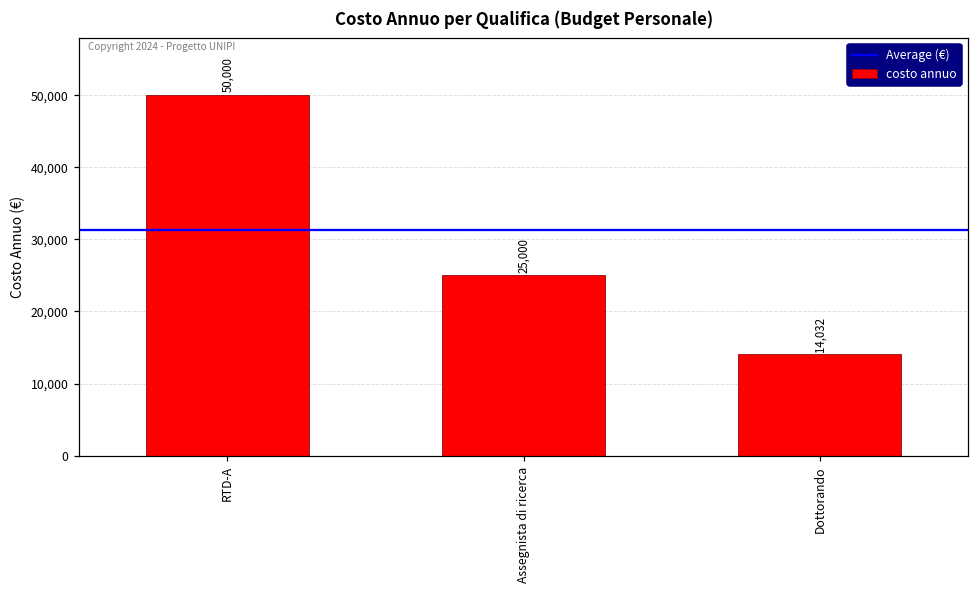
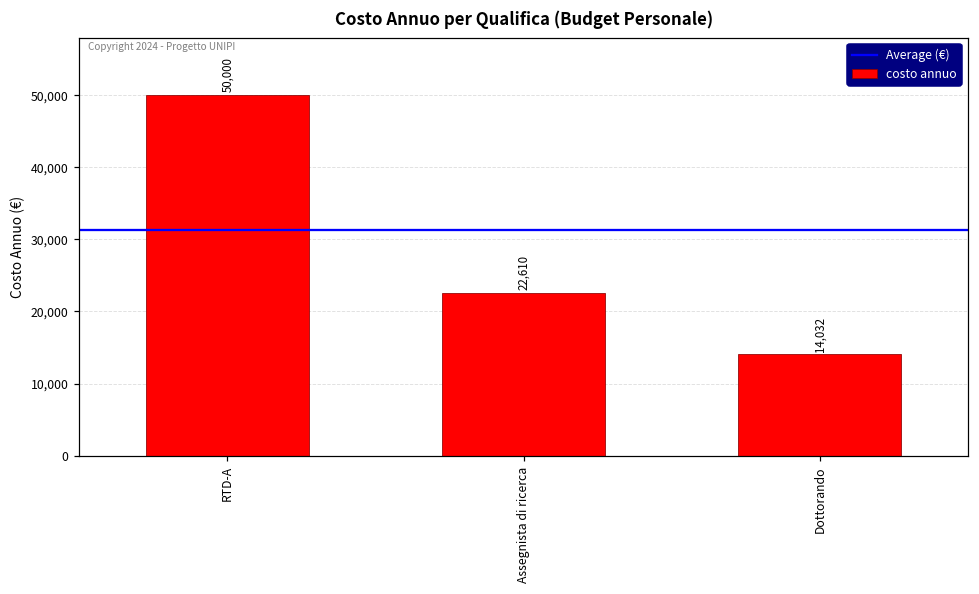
costo annuo, Assegnista di ricerca: 25,000 -> 22,610
